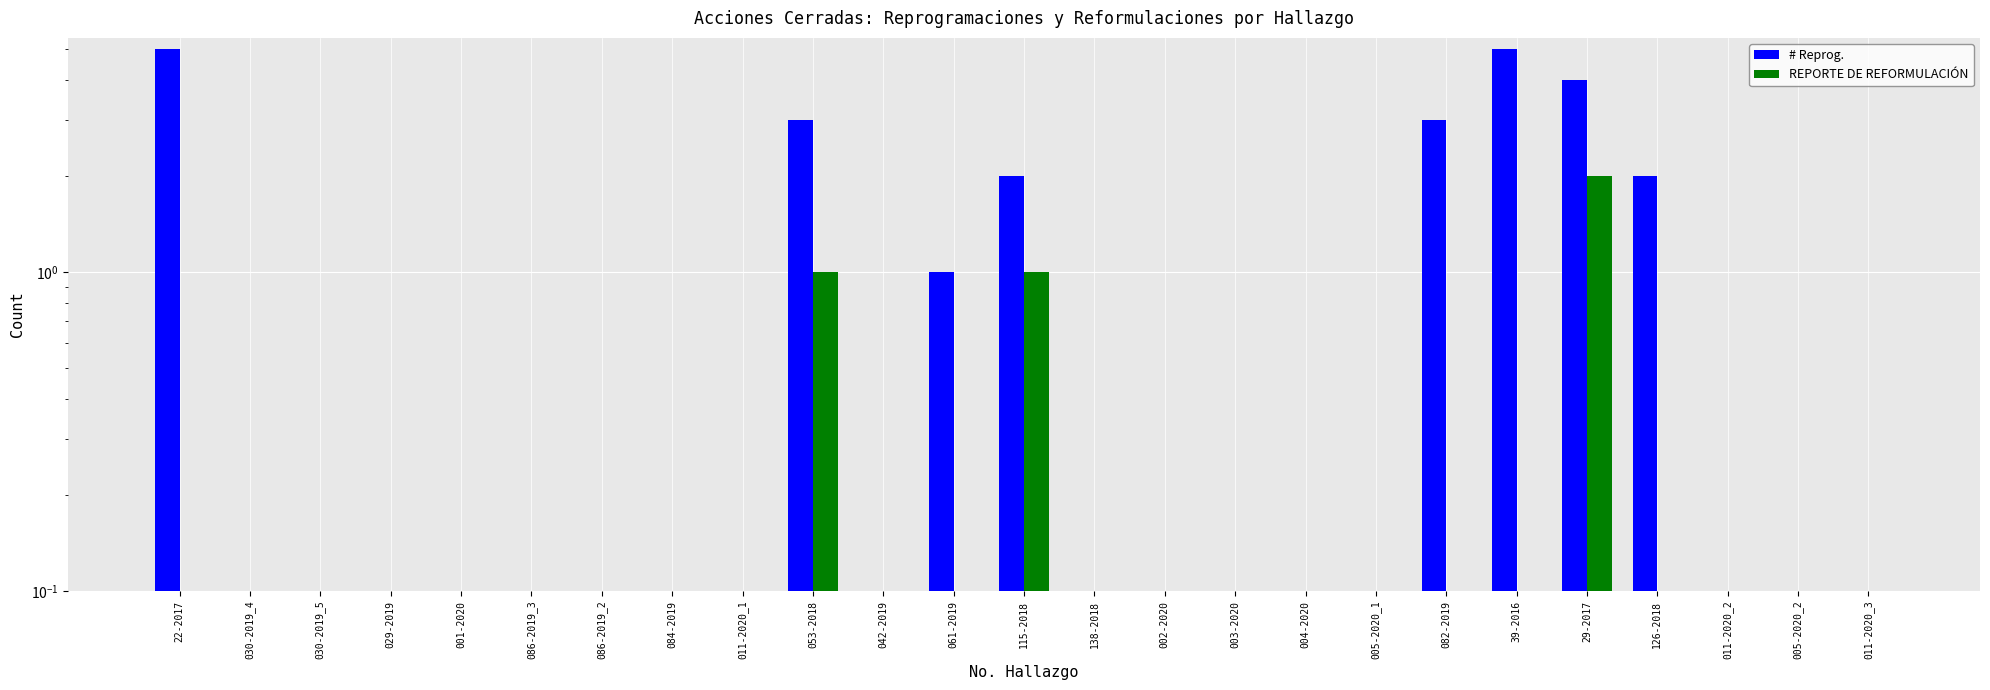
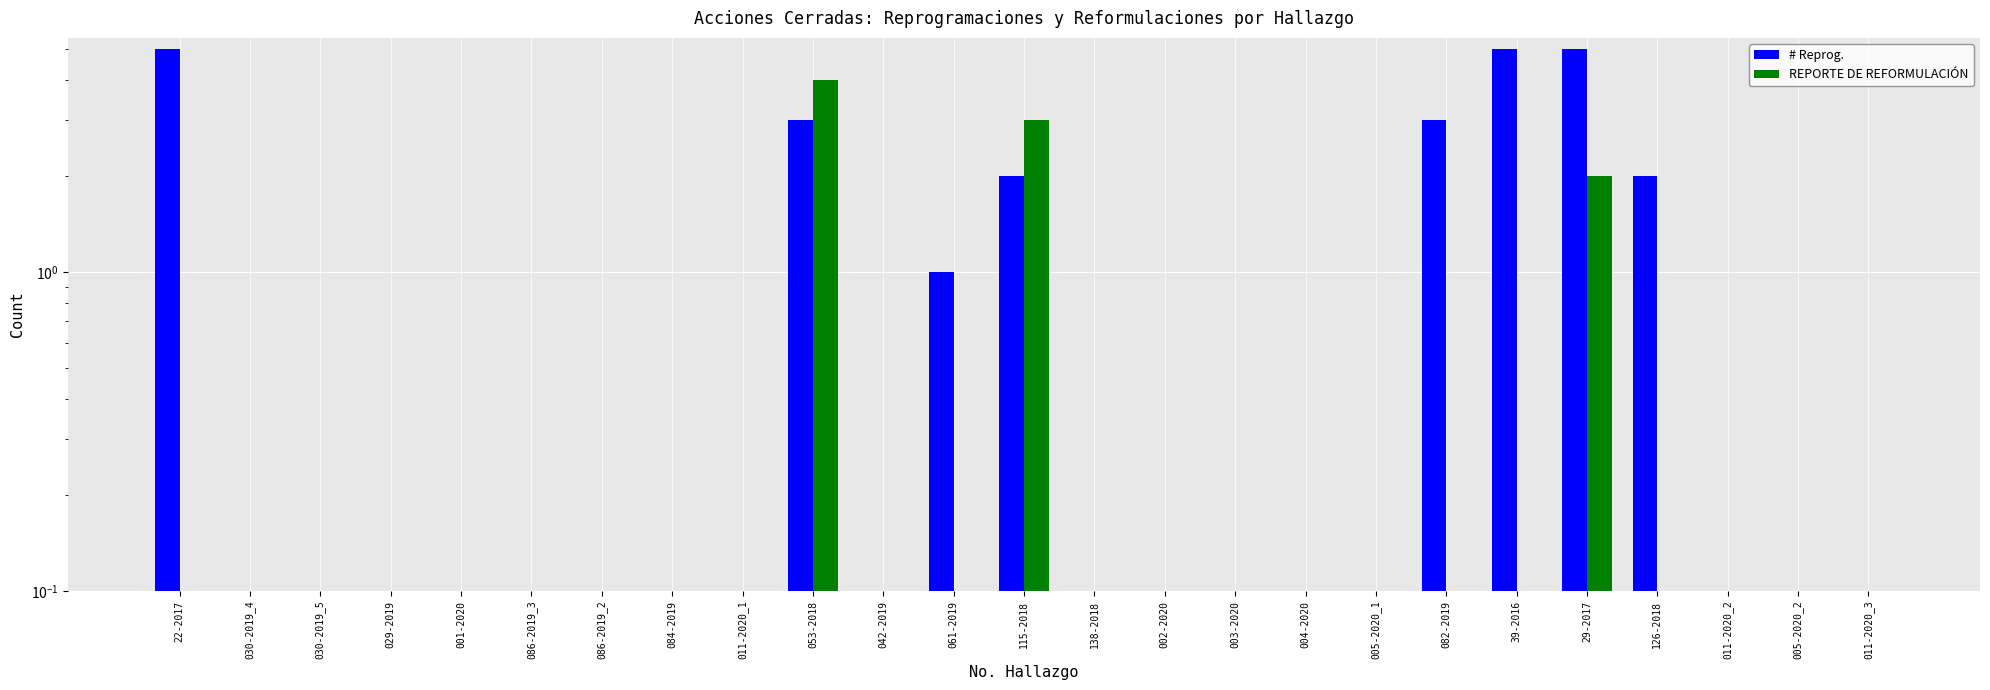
REPORTE DE REFORMULACIÓN, 053-2018: 1 -> 4
REPORTE DE REFORMULACIÓN, 115-2018: 1 -> 3
# Reprog., 29-2017: 4 -> 5
